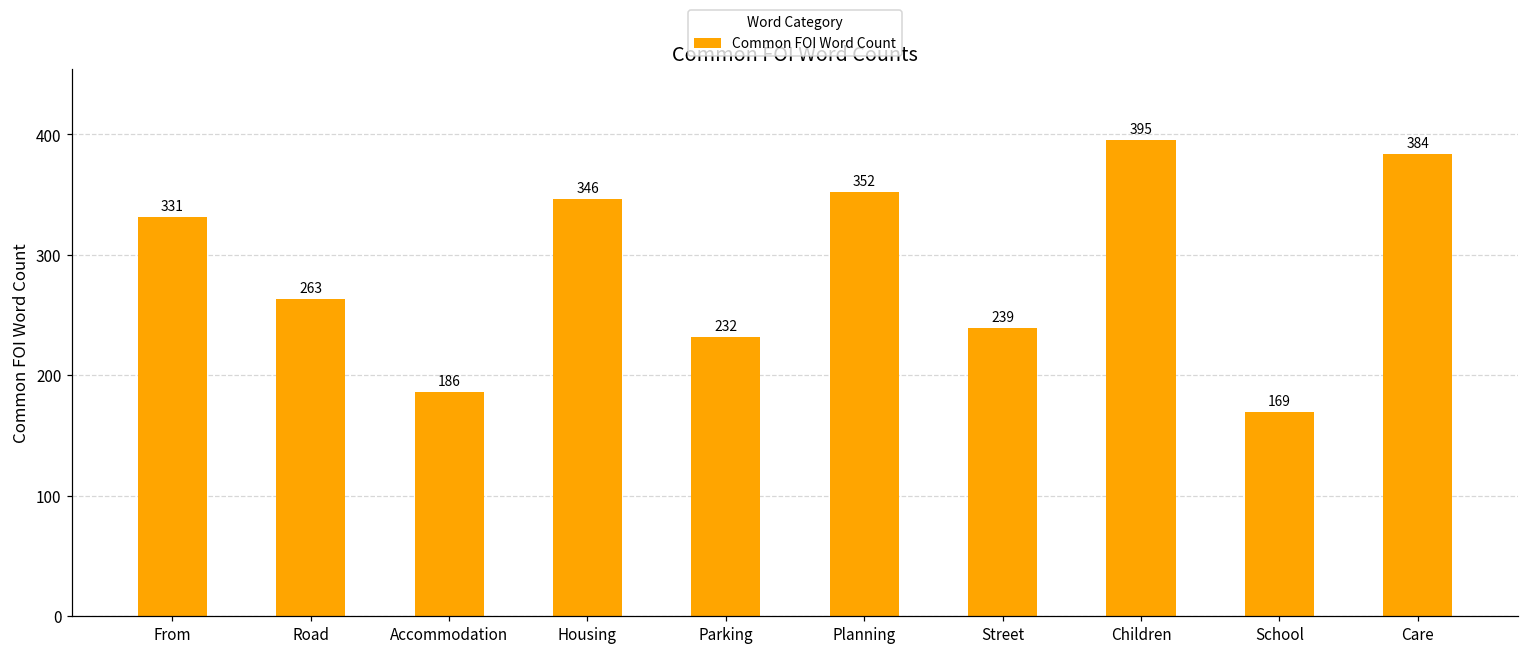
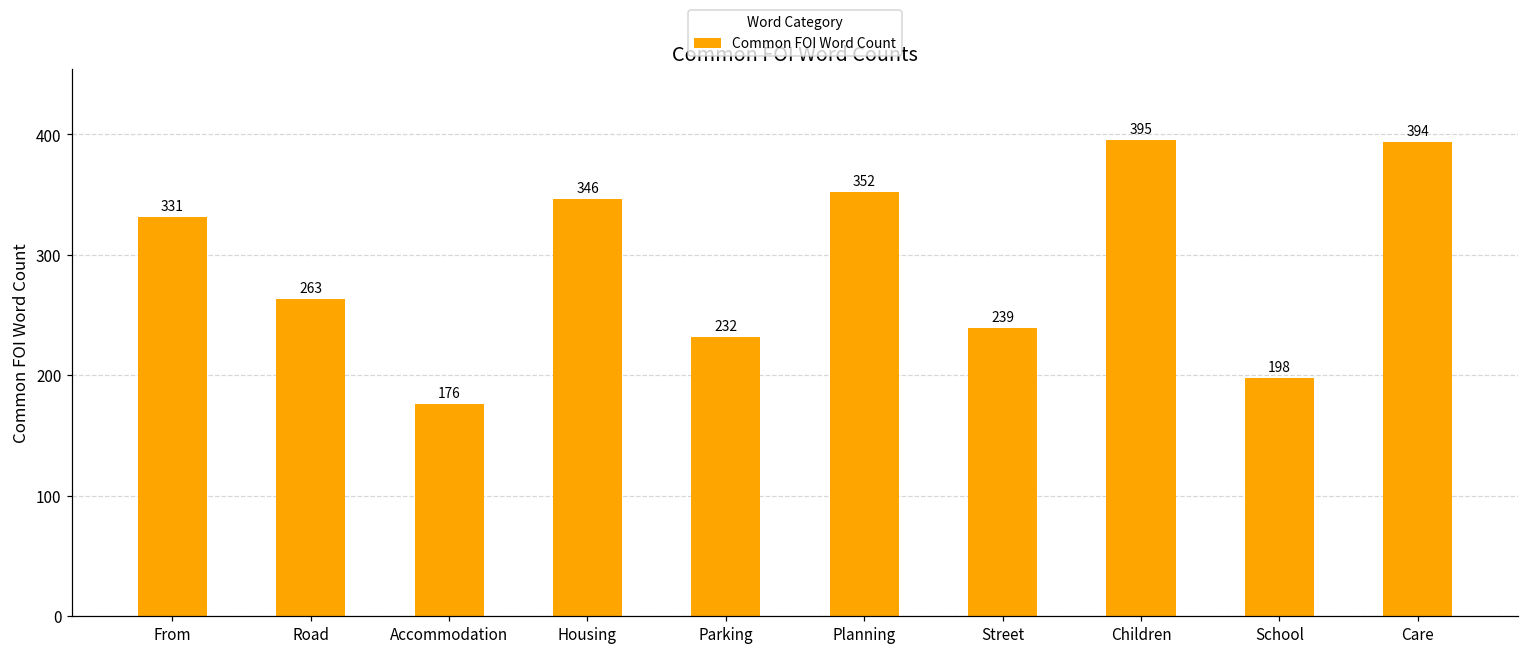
Accommodation: 186 -> 176
School: 169 -> 198
Care: 384 -> 394
